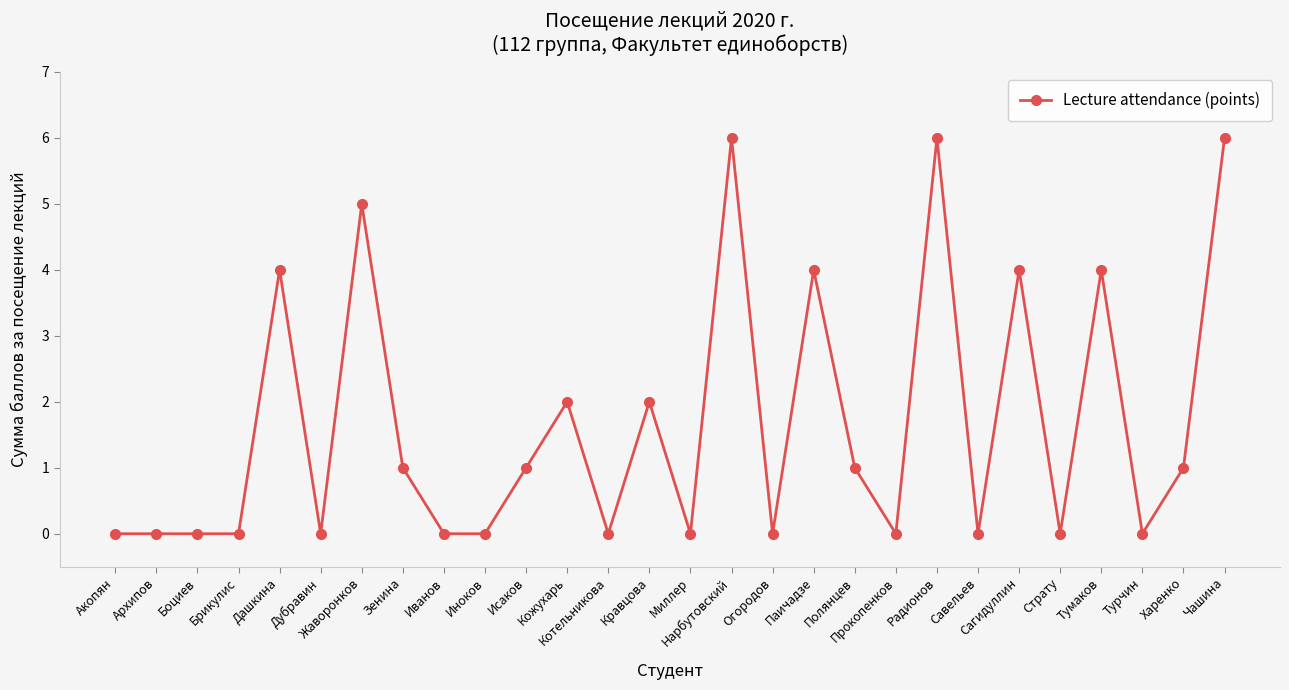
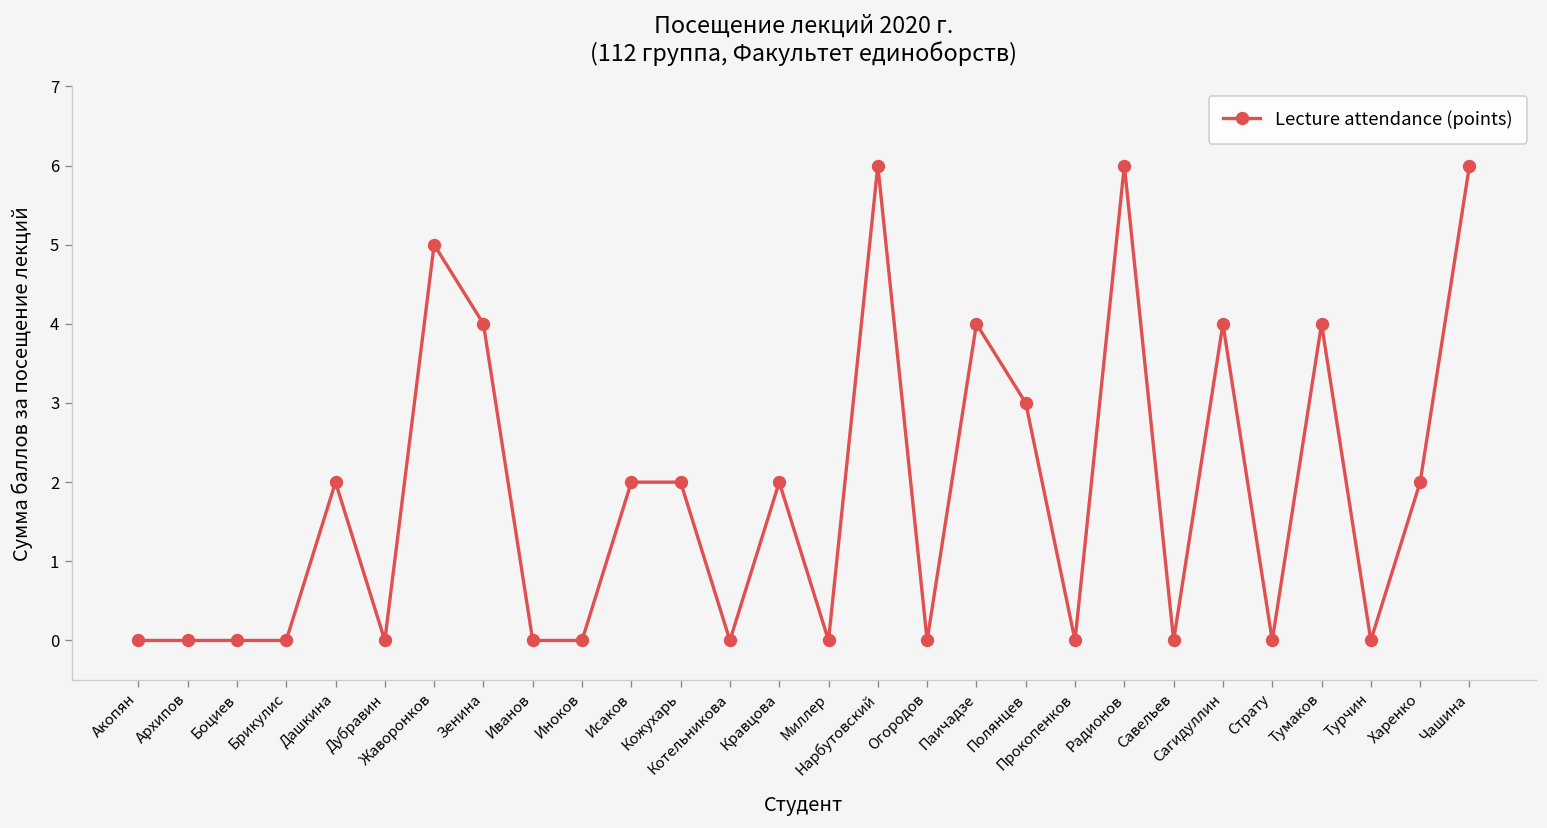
Дашкина: 4 -> 2
Зенина: 1 -> 4
Исаков: 1 -> 2
Полянцев: 1 -> 3
Харенко: 1 -> 2
